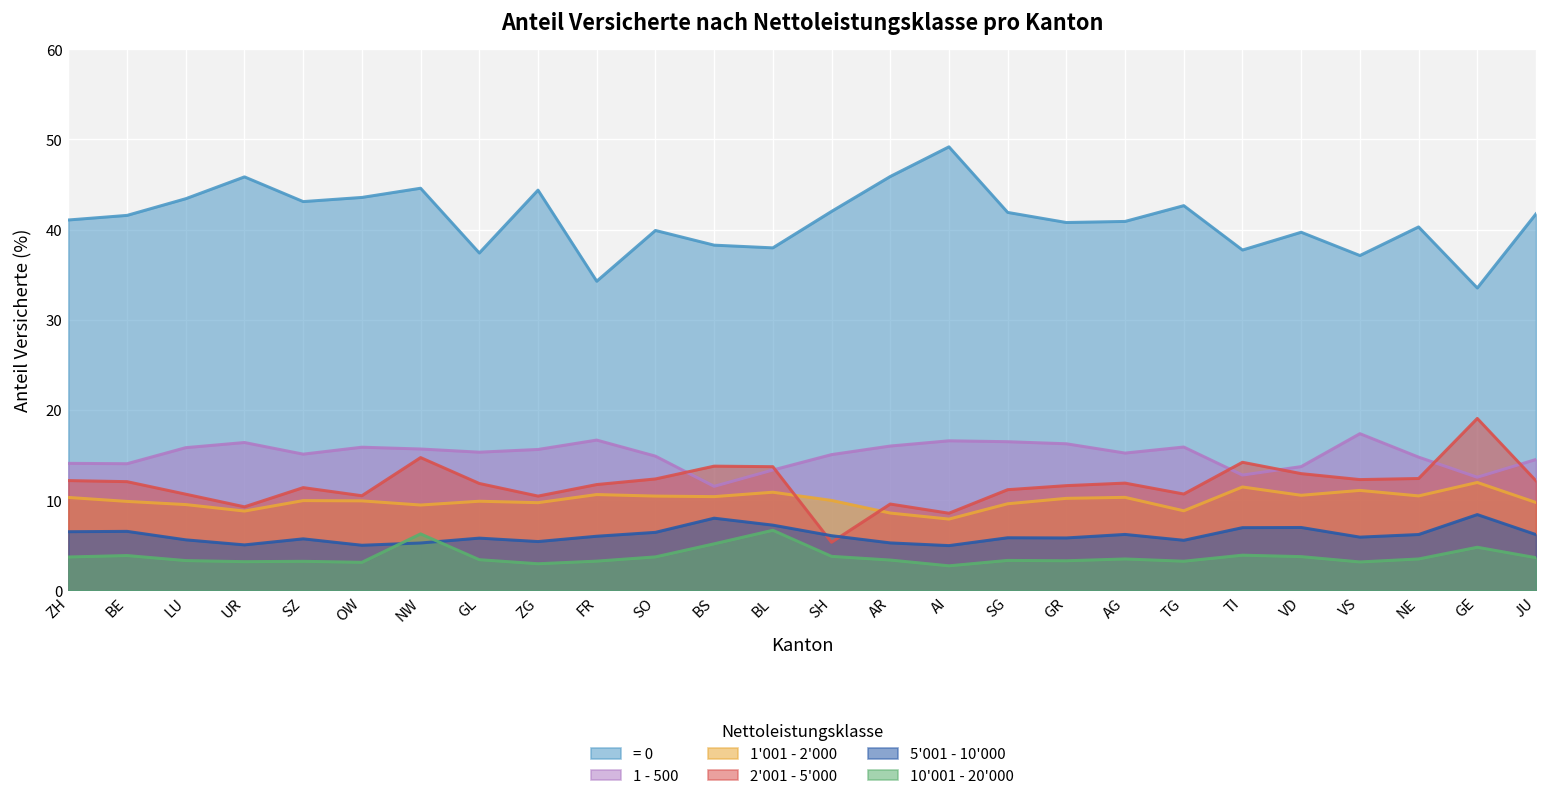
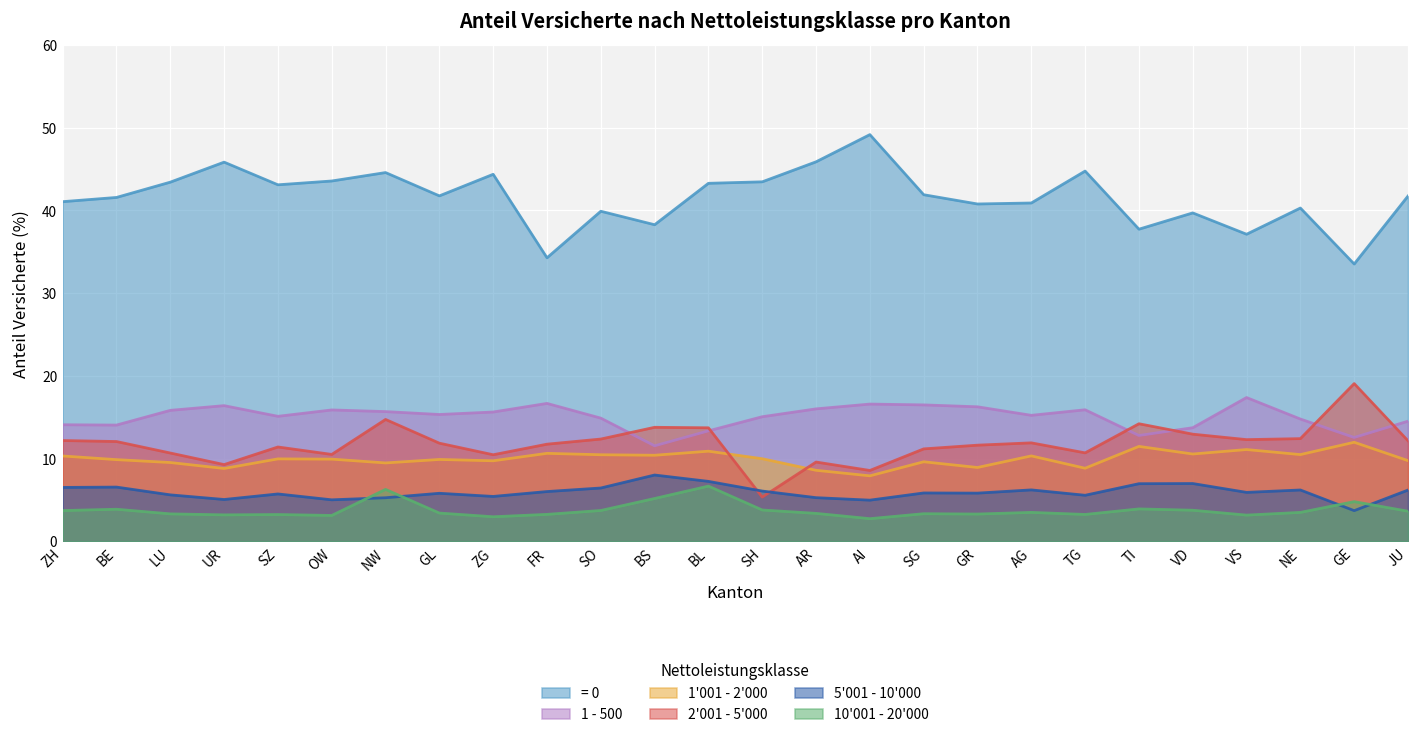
= 0, GL: 37 -> 42
= 0, BL: 38 -> 43
= 0, SH: 42 -> 43
1'001 - 2'000, GR: 10 -> 9
= 0, TG: 43 -> 45
5'001 - 10'000, GE: 8 -> 4
